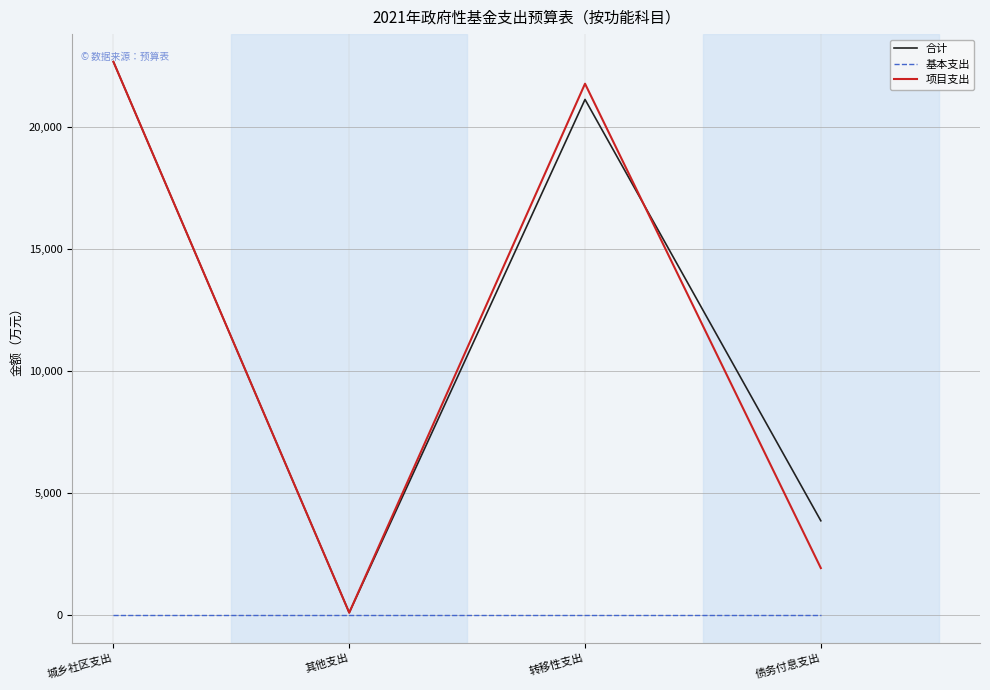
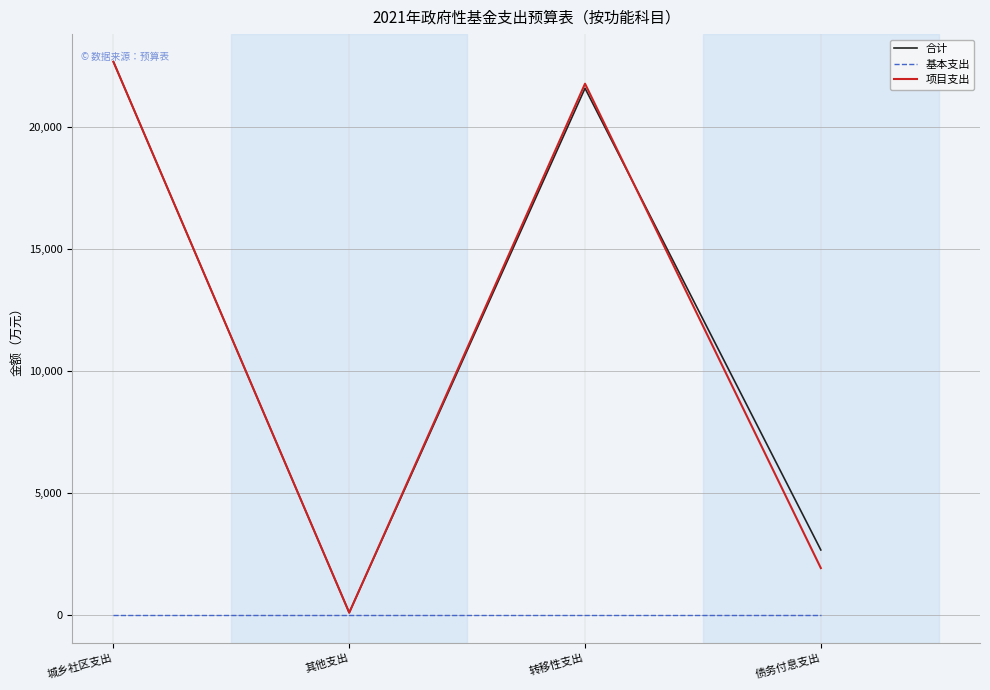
合计, 转移性支出: 21,100 -> 21,600
合计, 债务付息支出: 3,900 -> 2,700
